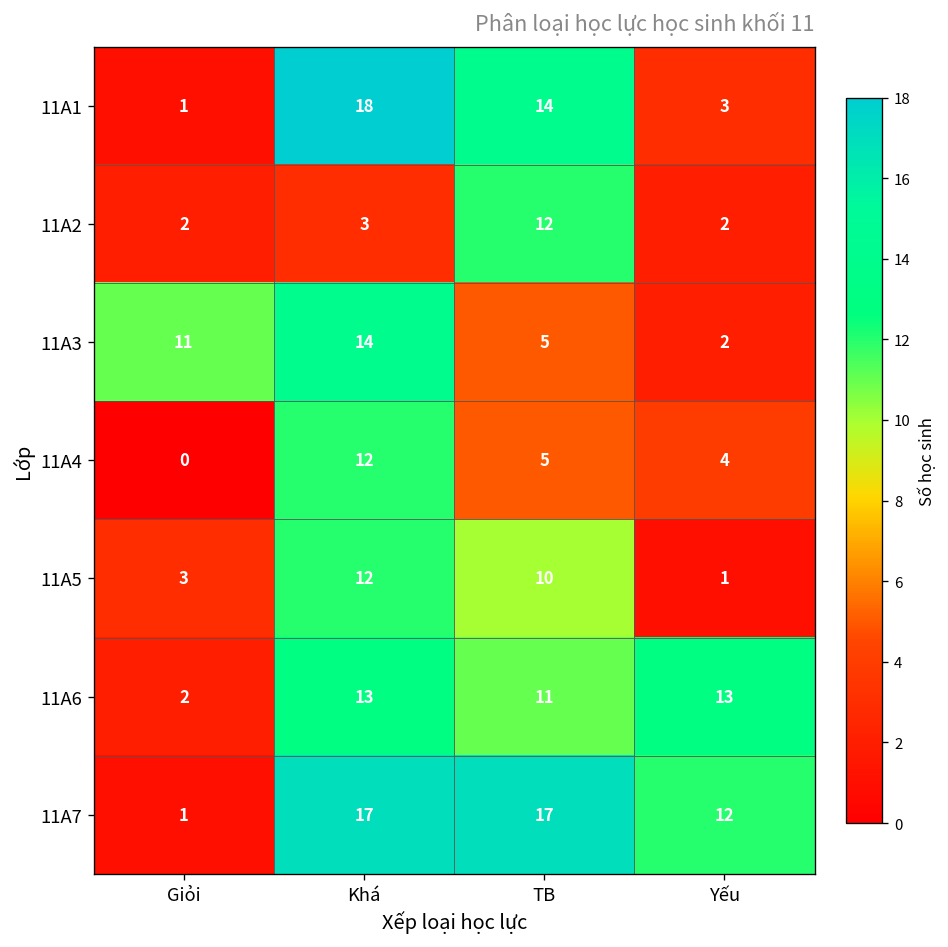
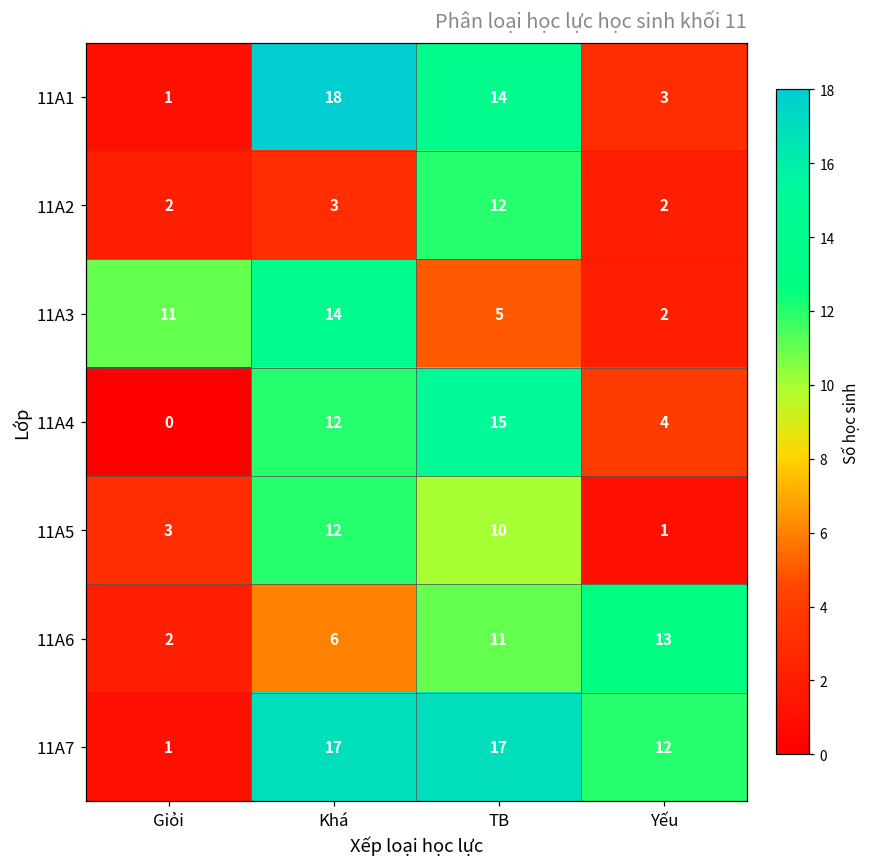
11A4, TB: 5 -> 15
11A6, Khá: 13 -> 6
